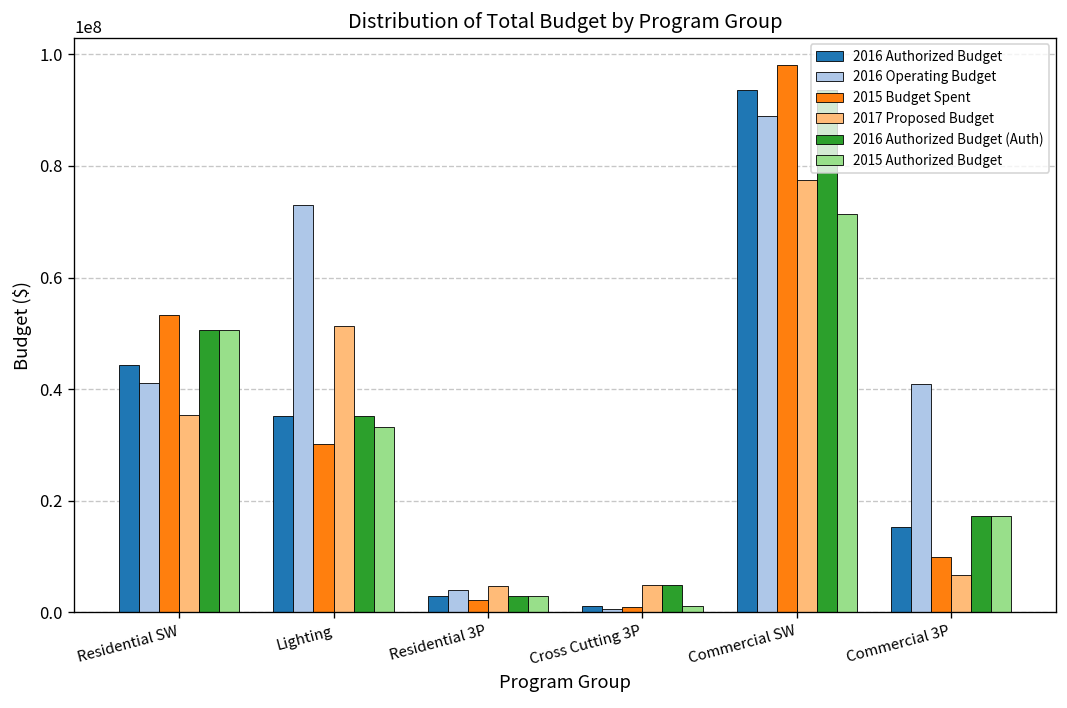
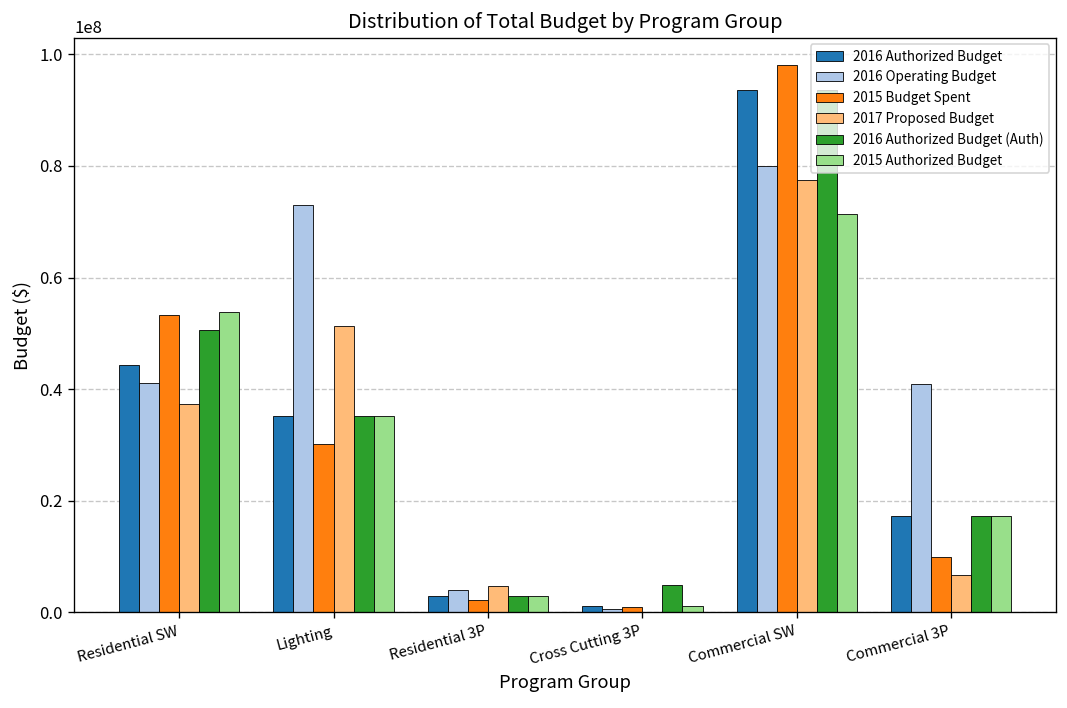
2017 Proposed Budget, Residential SW: 35000000 -> 37000000
2015 Authorized Budget, Residential SW: 51000000 -> 54000000
2015 Authorized Budget, Lighting: 33000000 -> 35000000
2017 Proposed Budget, Cross Cutting 3P: 5000000 -> 0
2016 Operating Budget, Commercial SW: 89000000 -> 80000000
2016 Authorized Budget, Commercial 3P: 15000000 -> 17000000
